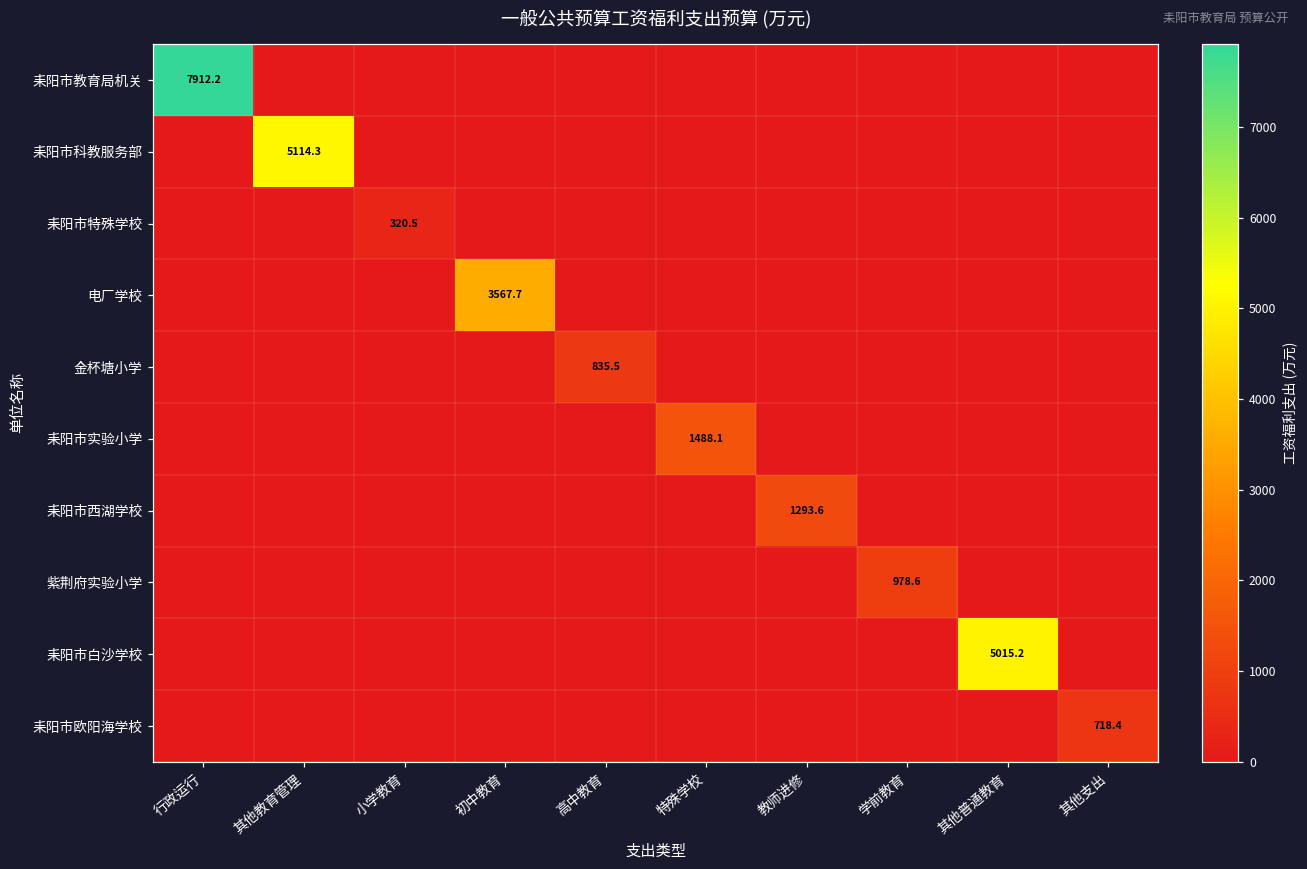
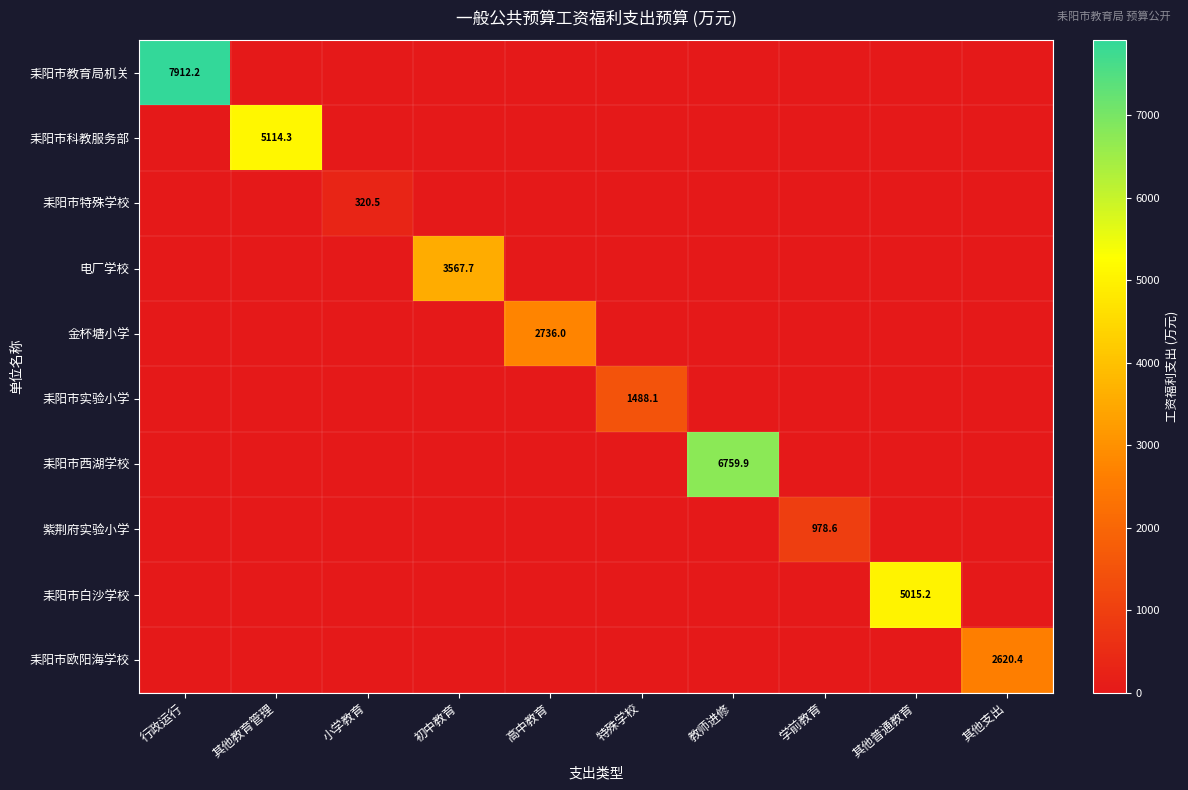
金杯塘小学, 高中教育: 835.5 -> 2736.0
耒阳市西湖学校, 教师进修: 1293.6 -> 6759.9
耒阳市欧阳海学校, 其他支出: 718.4 -> 2620.4
